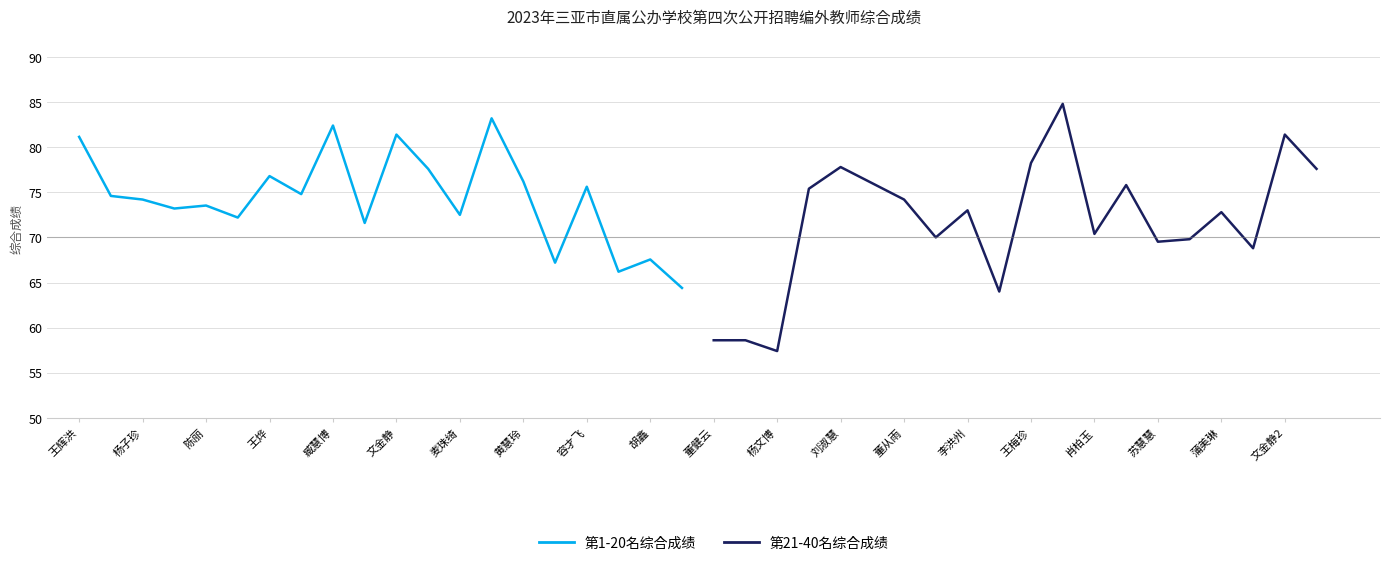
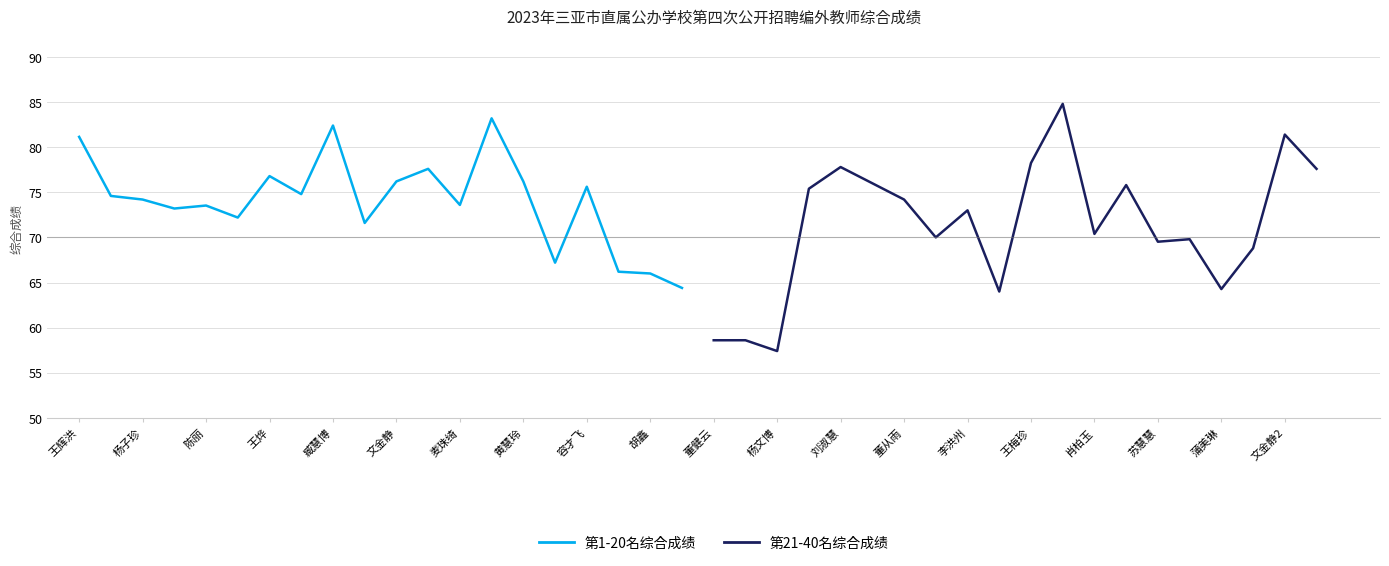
第1-20名综合成绩, 文金静: 81 -> 76
第1-20名综合成绩, 麦珠绮: 73 -> 74
第1-20名综合成绩, 胡鑫: 68 -> 66
第21-40名综合成绩, 蒲美琳: 73 -> 64
